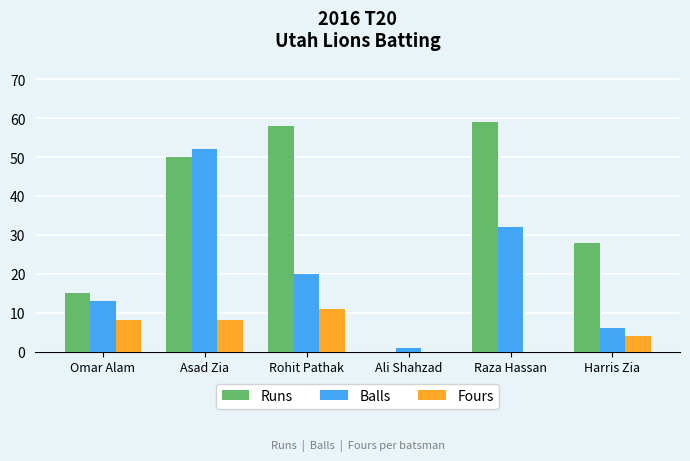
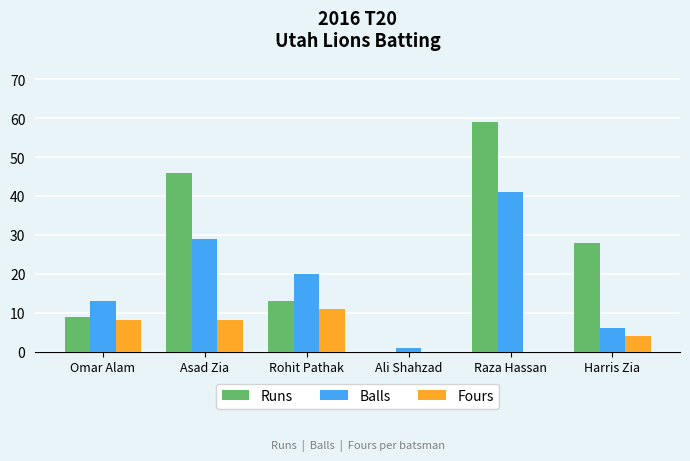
Runs, Omar Alam: 15 -> 9
Runs, Asad Zia: 50 -> 46
Balls, Asad Zia: 52 -> 29
Runs, Rohit Pathak: 58 -> 13
Balls, Raza Hassan: 32 -> 41
